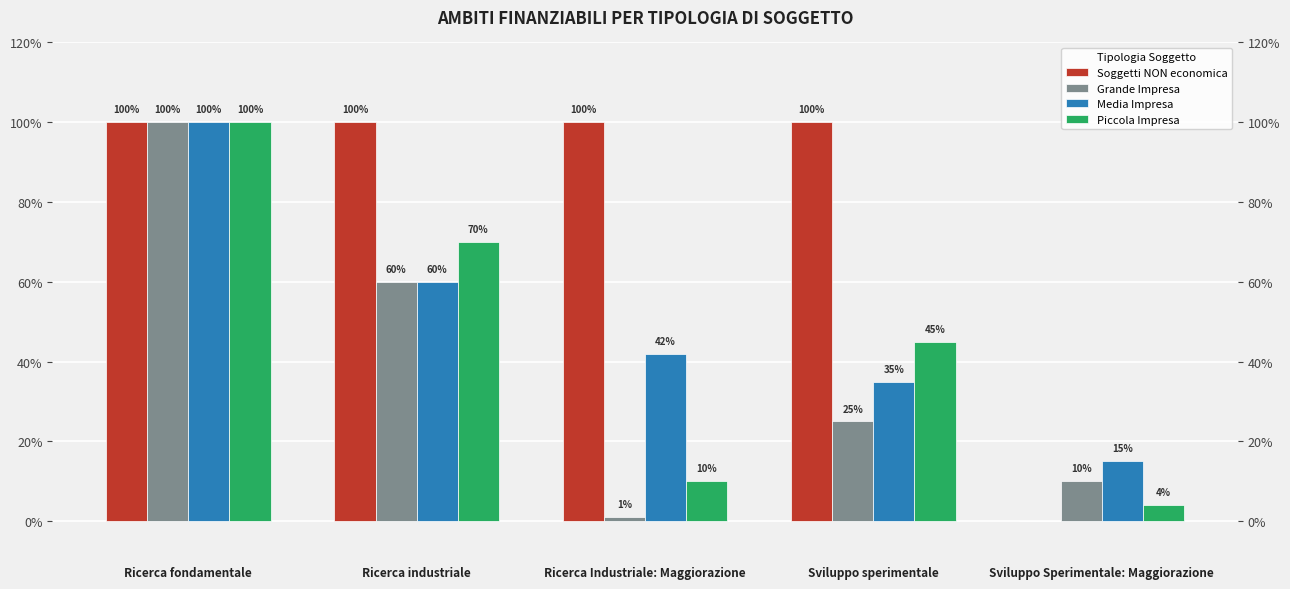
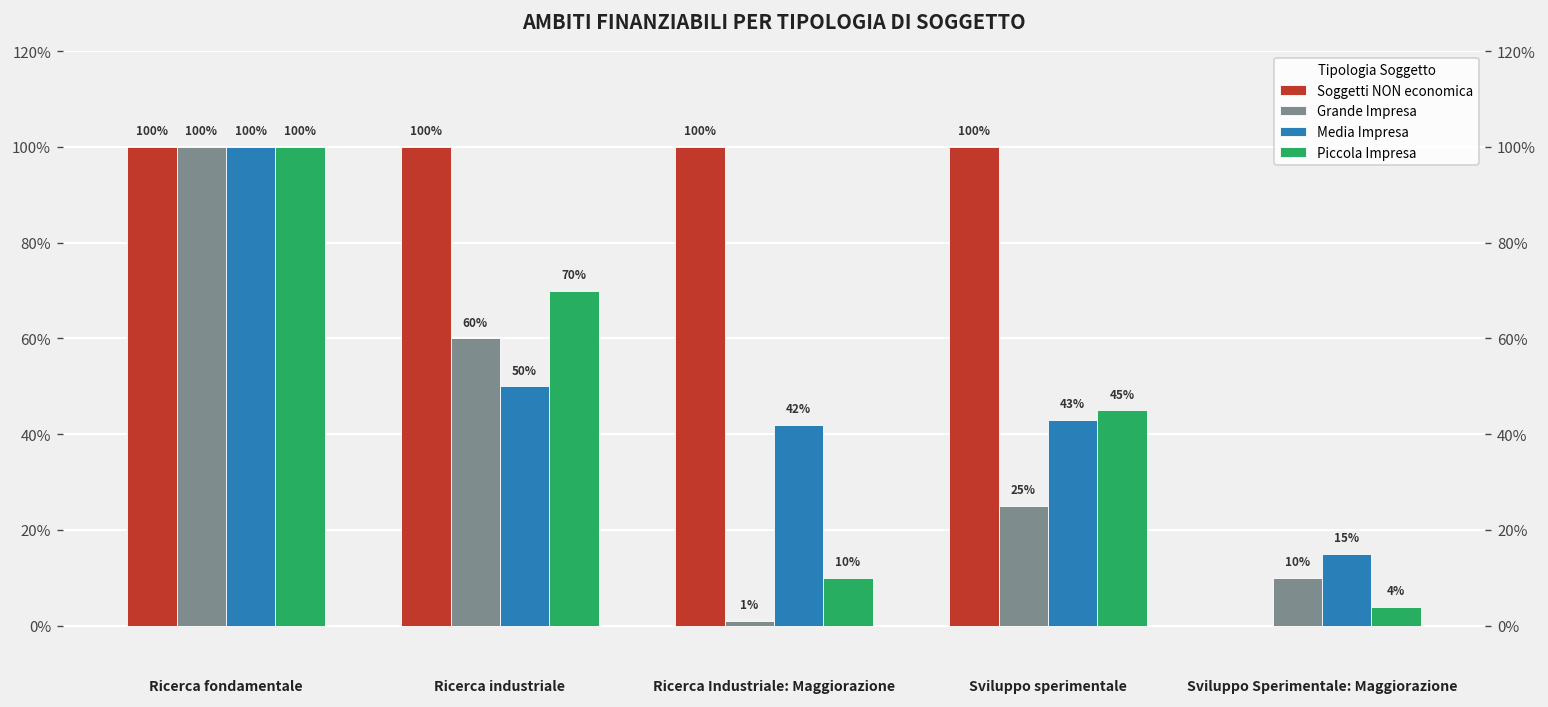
Media Impresa, Ricerca industriale: 60% -> 50%
Media Impresa, Sviluppo sperimentale: 35% -> 43%
